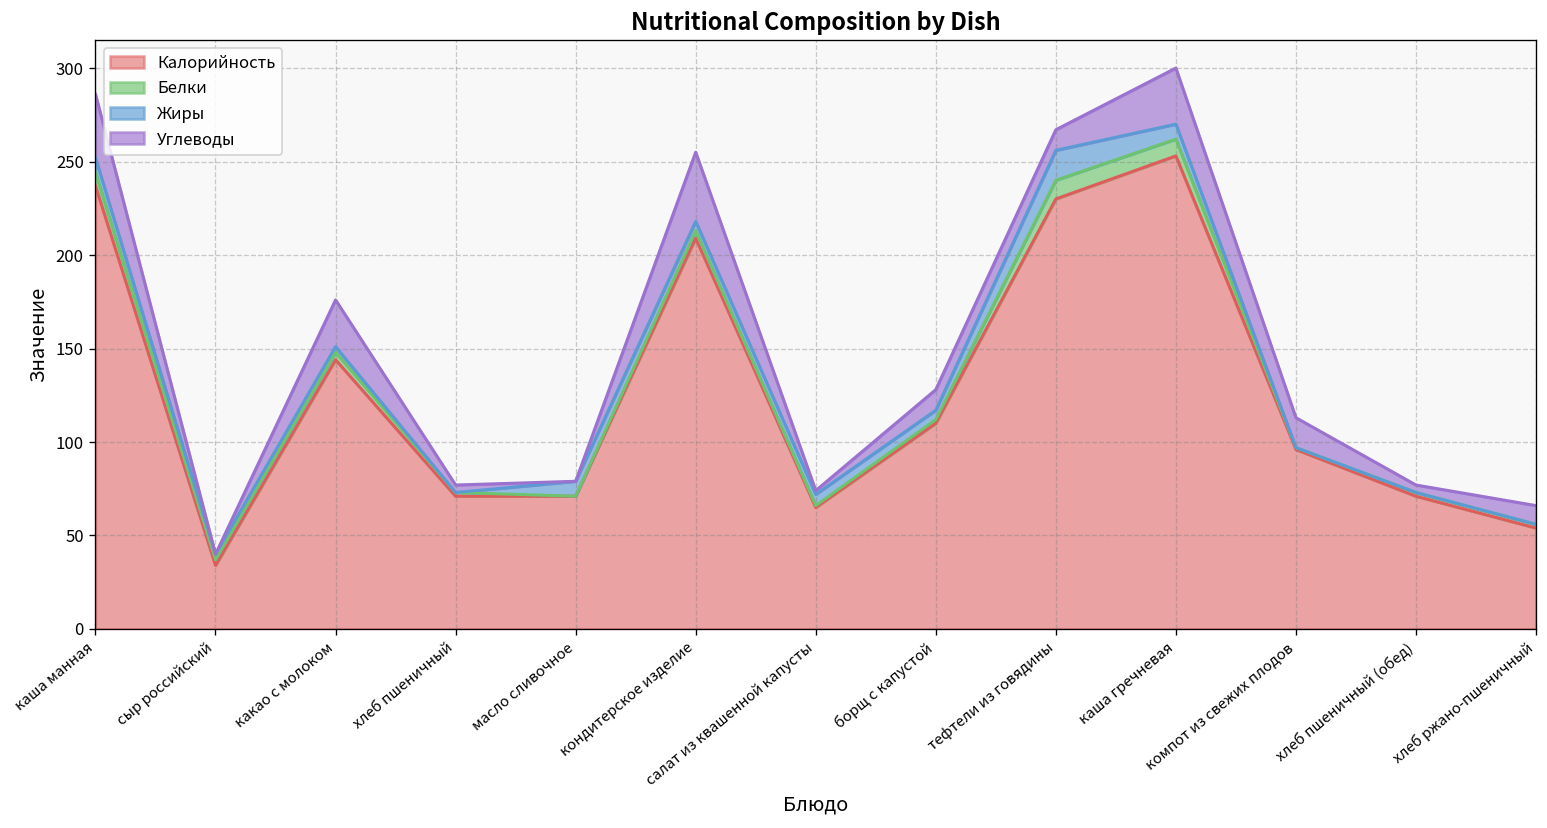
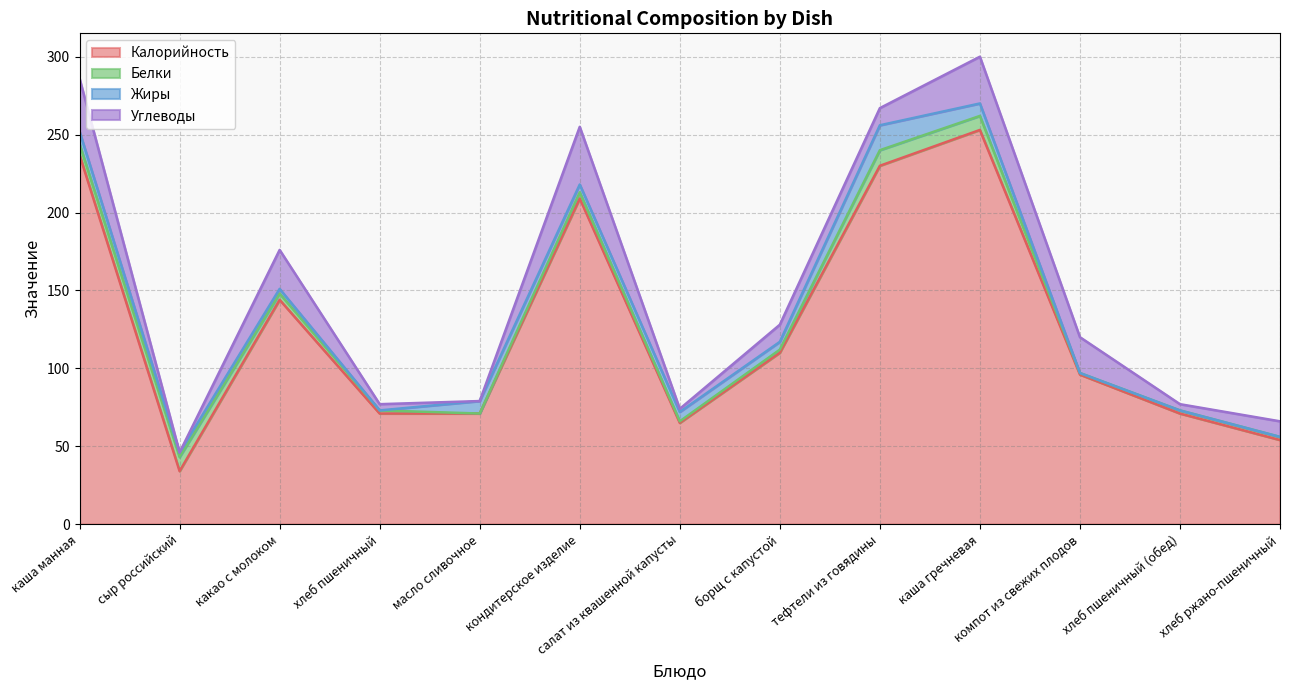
Белки, сыр российский: 3 -> 9
Углеводы, компот из свежих плодов: 16 -> 23
